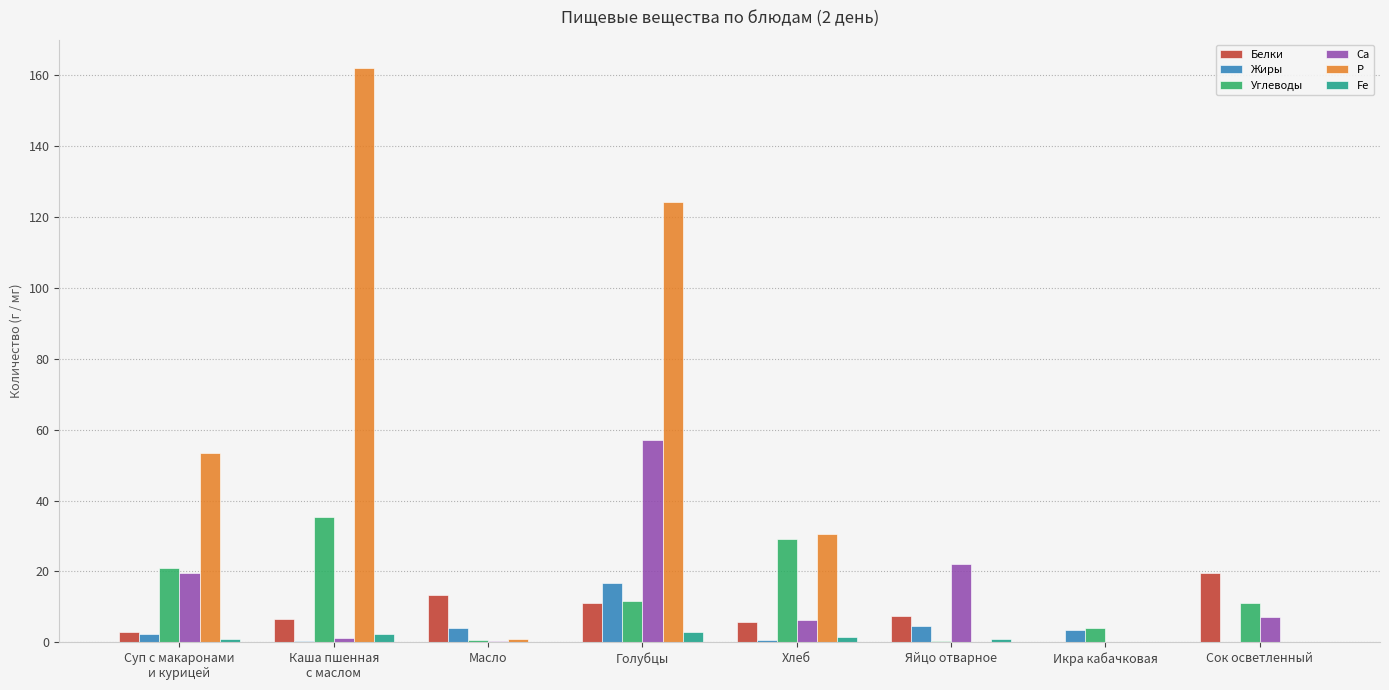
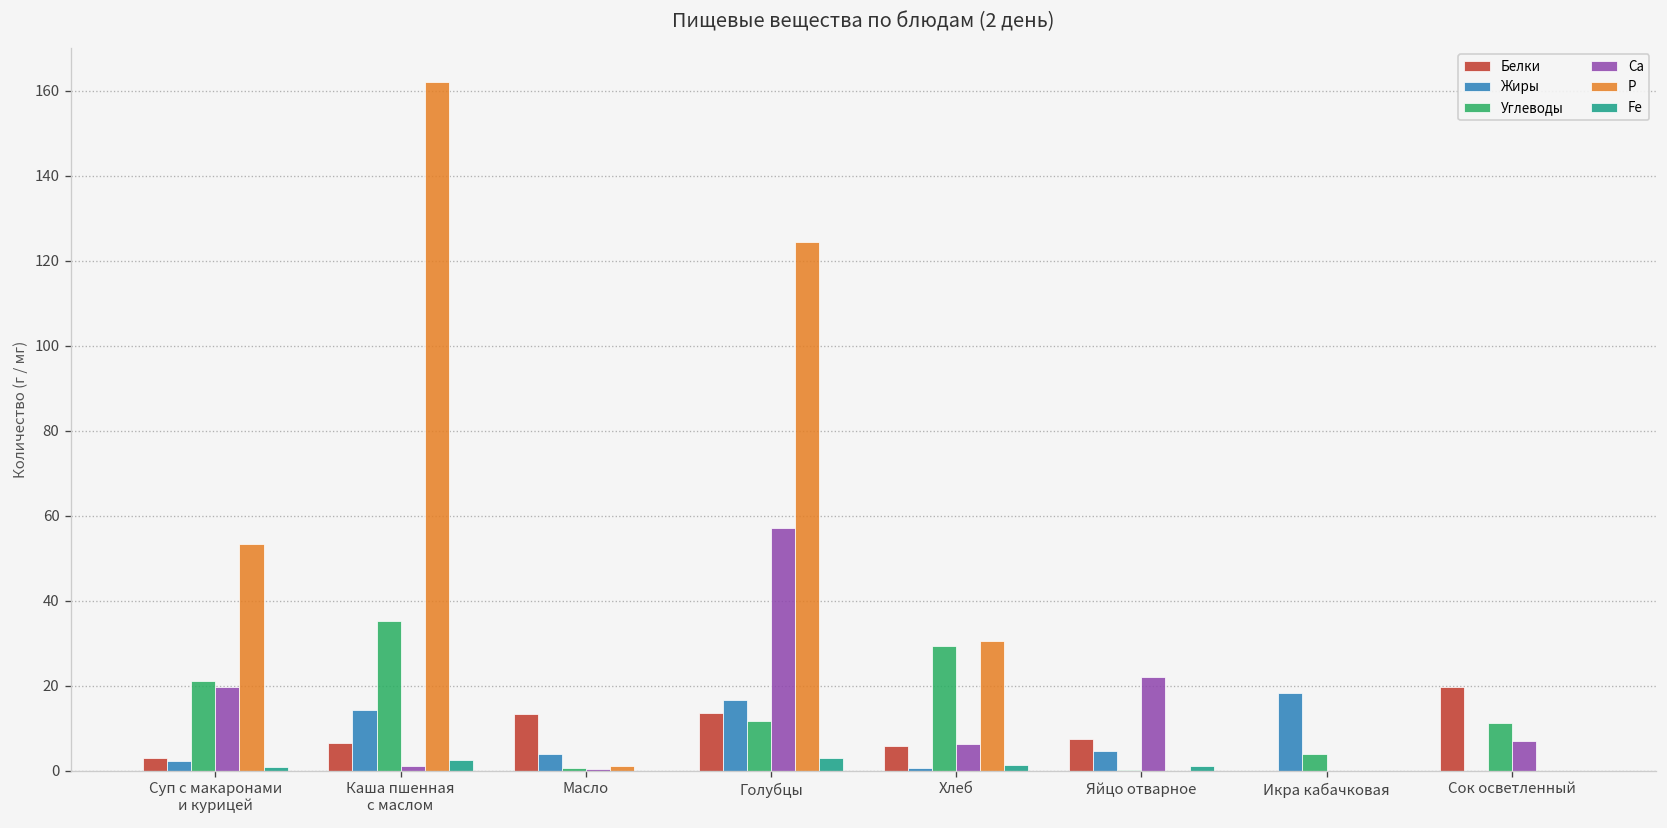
Жиры, Каша пшенная с маслом: 0 -> 14
Белки, Голубцы: 11 -> 14
Жиры, Икра кабачковая: 4 -> 18
